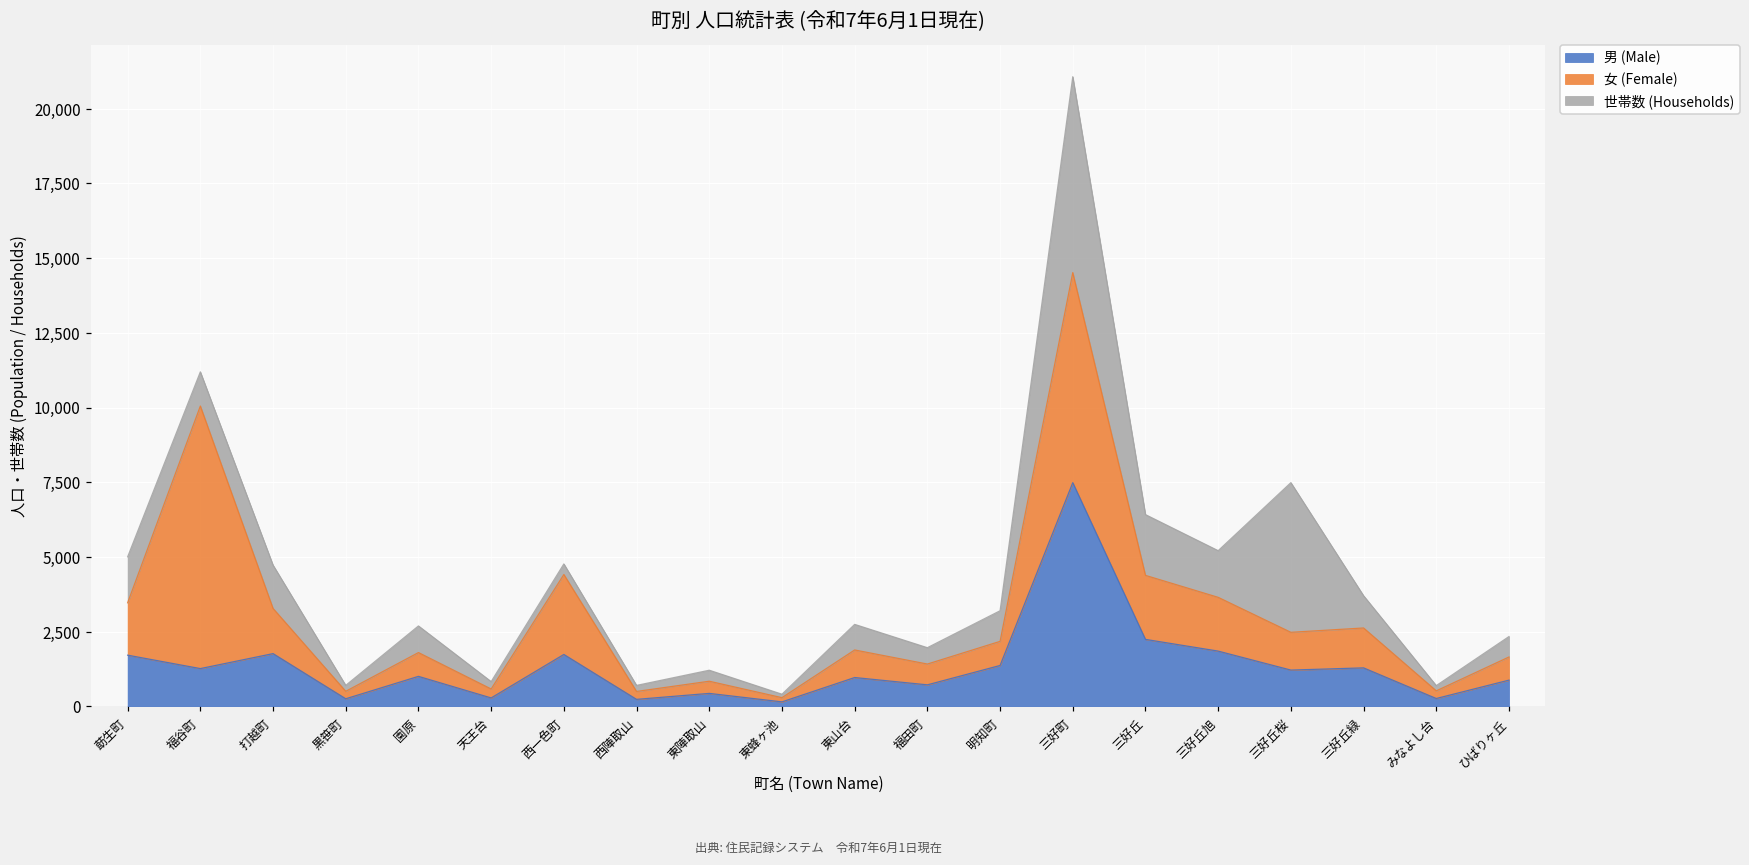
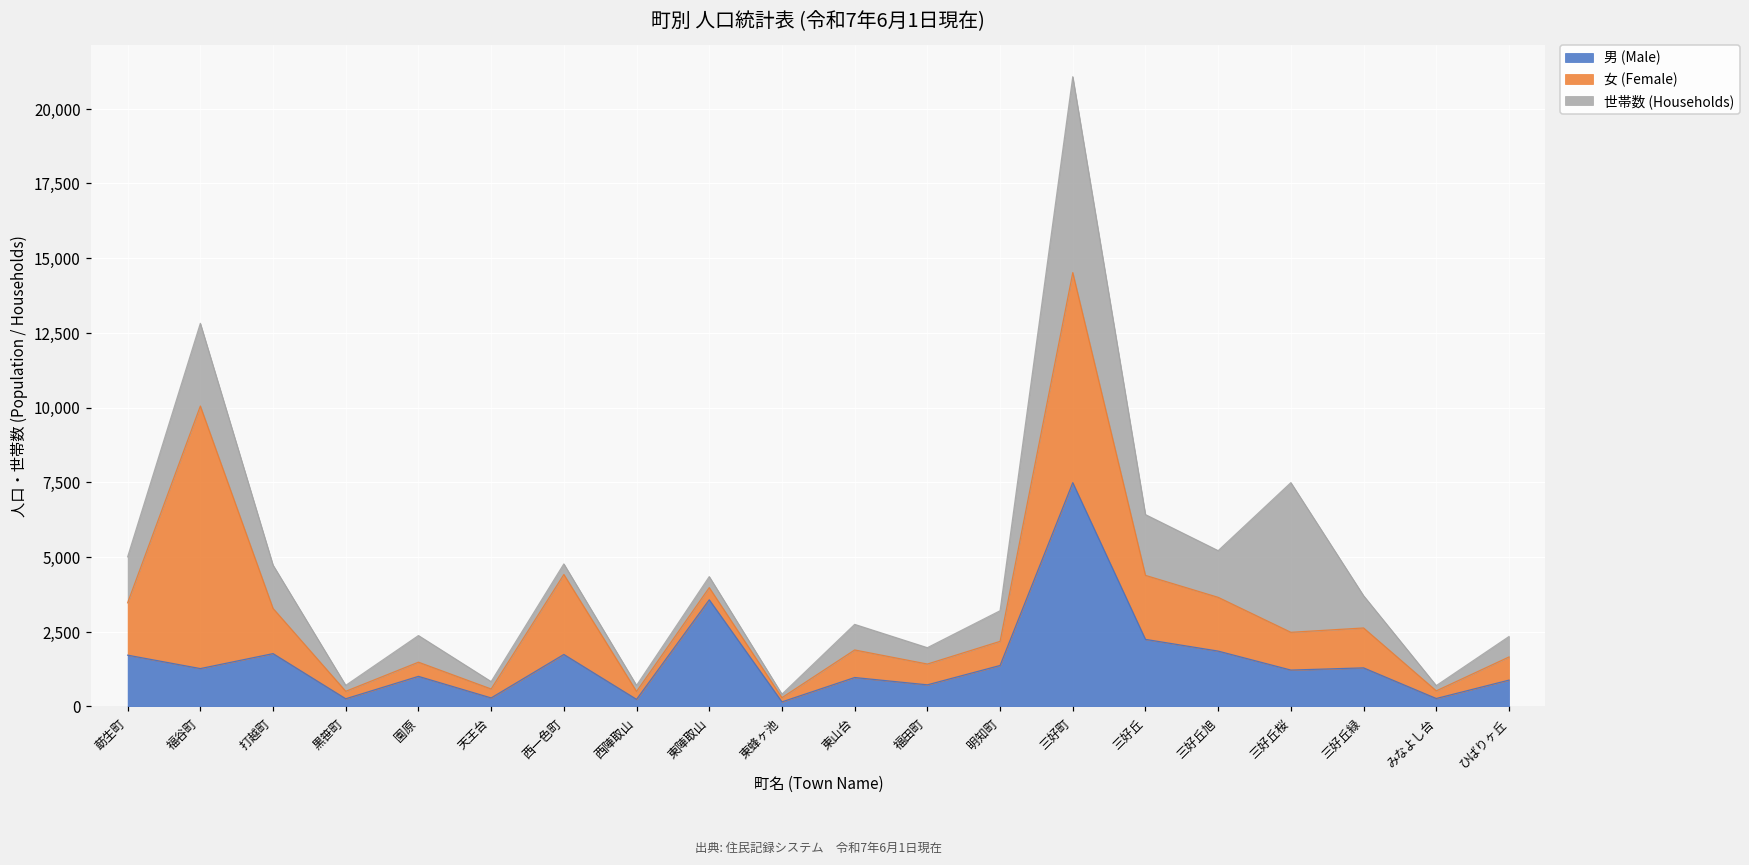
世帯数 (Households), 福谷町: 1,100 -> 2,800
女 (Female), 園原: 800 -> 500
男 (Male), 東陣取山: 400 -> 3,600
